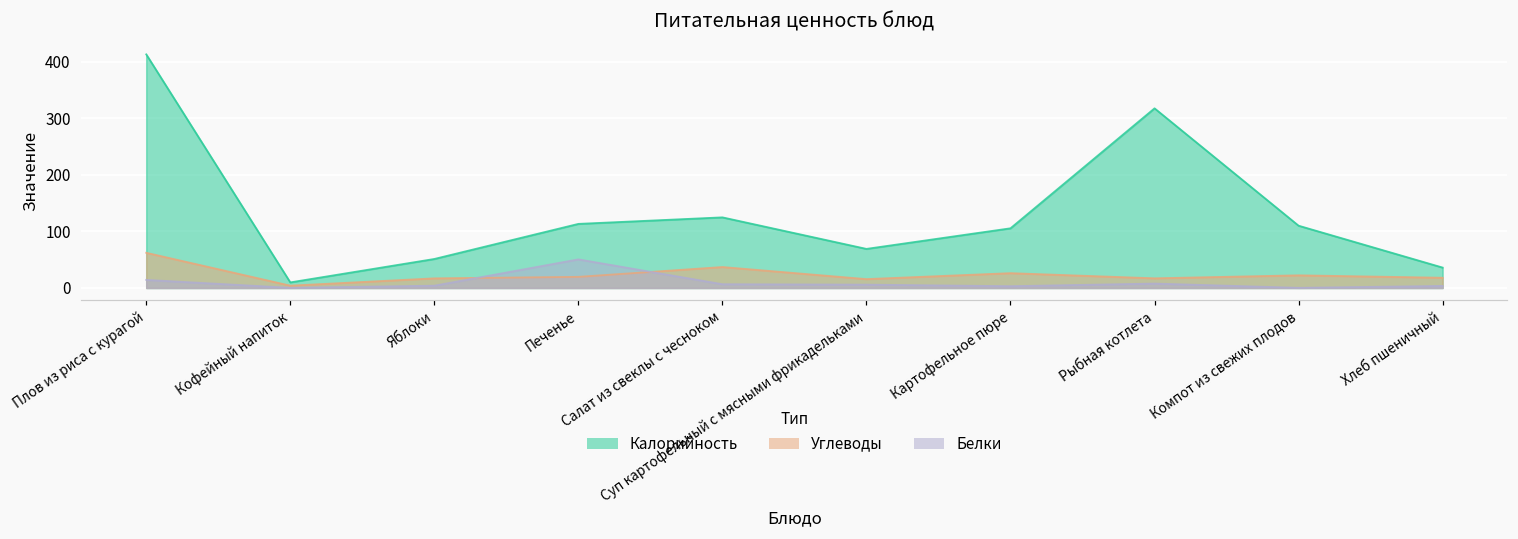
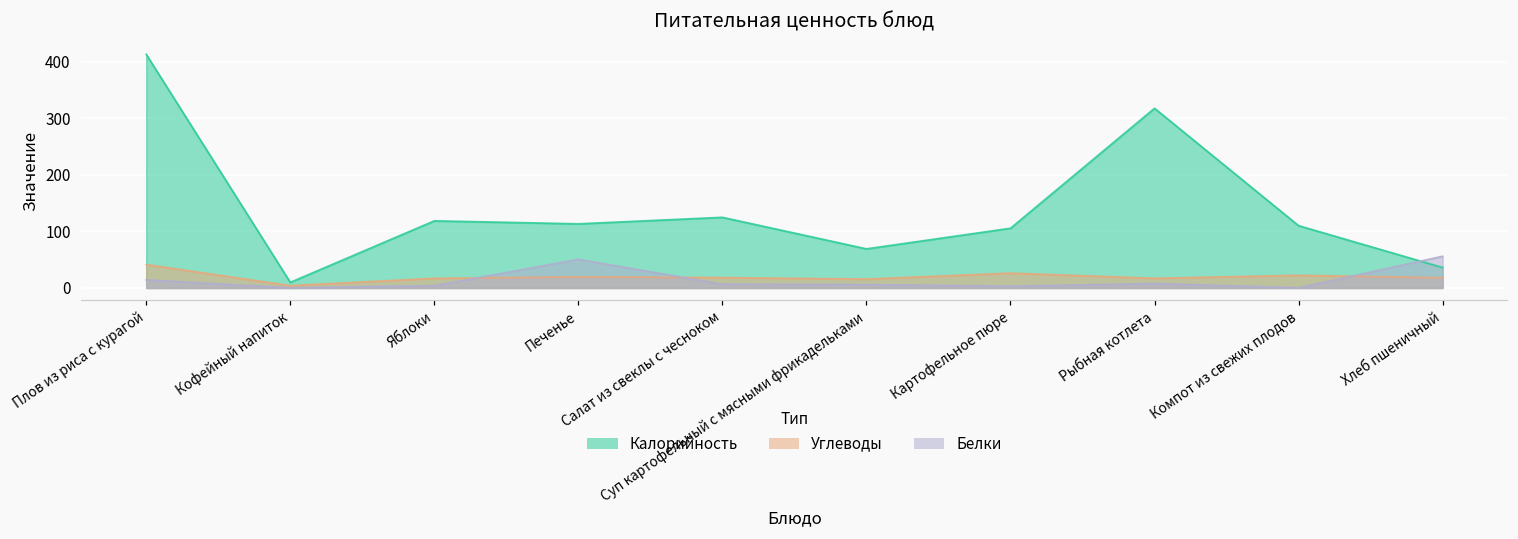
Углеводы, Плов из риса с курагой: 60 -> 40
Калорийность, Яблоки: 50 -> 120
Углеводы, Салат из свеклы с чесноком: 40 -> 20
Белки, Хлеб пшеничный: 0 -> 60
